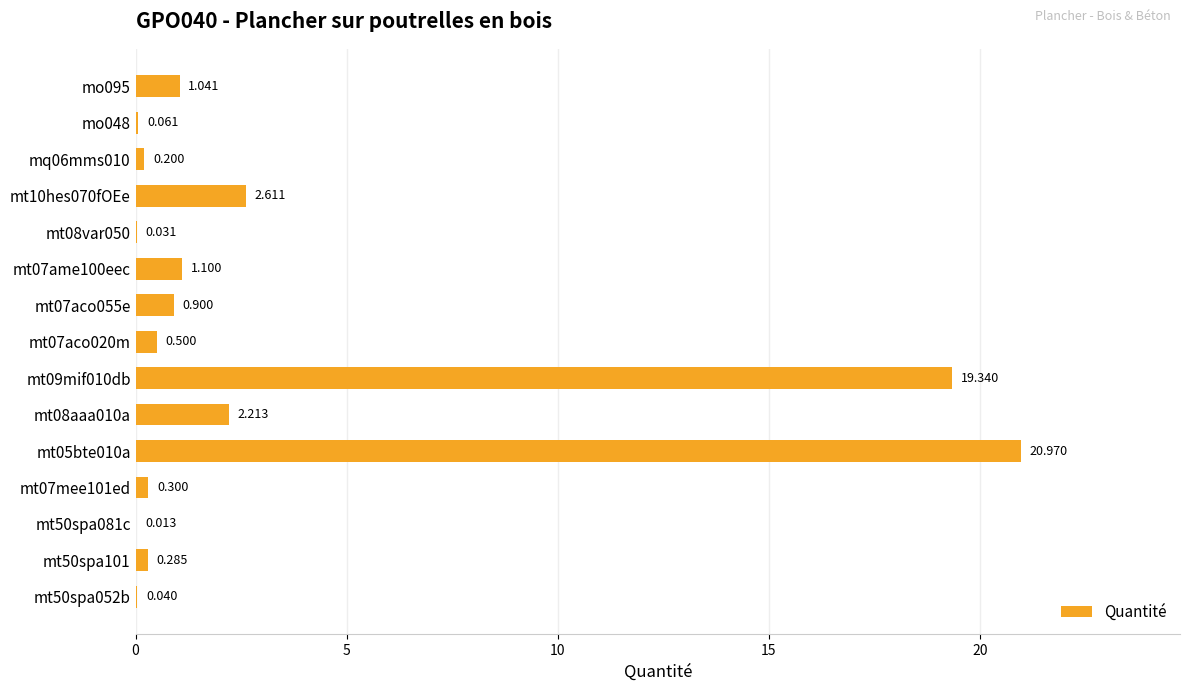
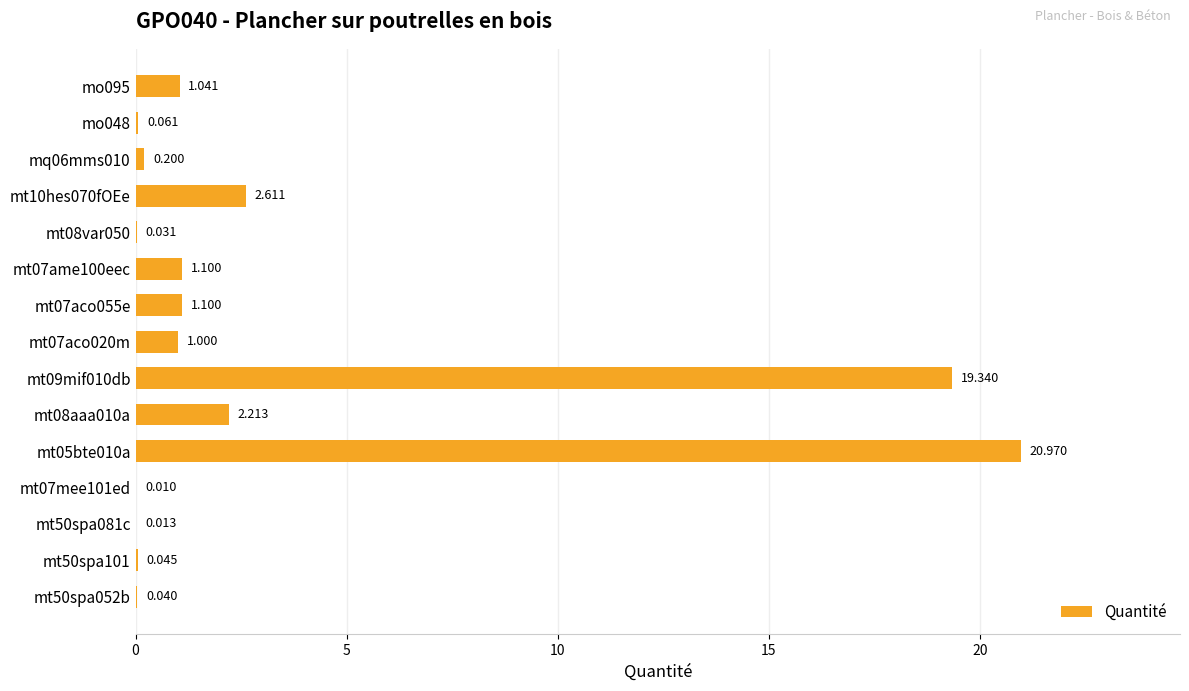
mt07aco055e: 0.900 -> 1.100
mt07aco020m: 0.500 -> 1.000
mt07mee101ed: 0.300 -> 0.010
mt50spa101: 0.285 -> 0.045
